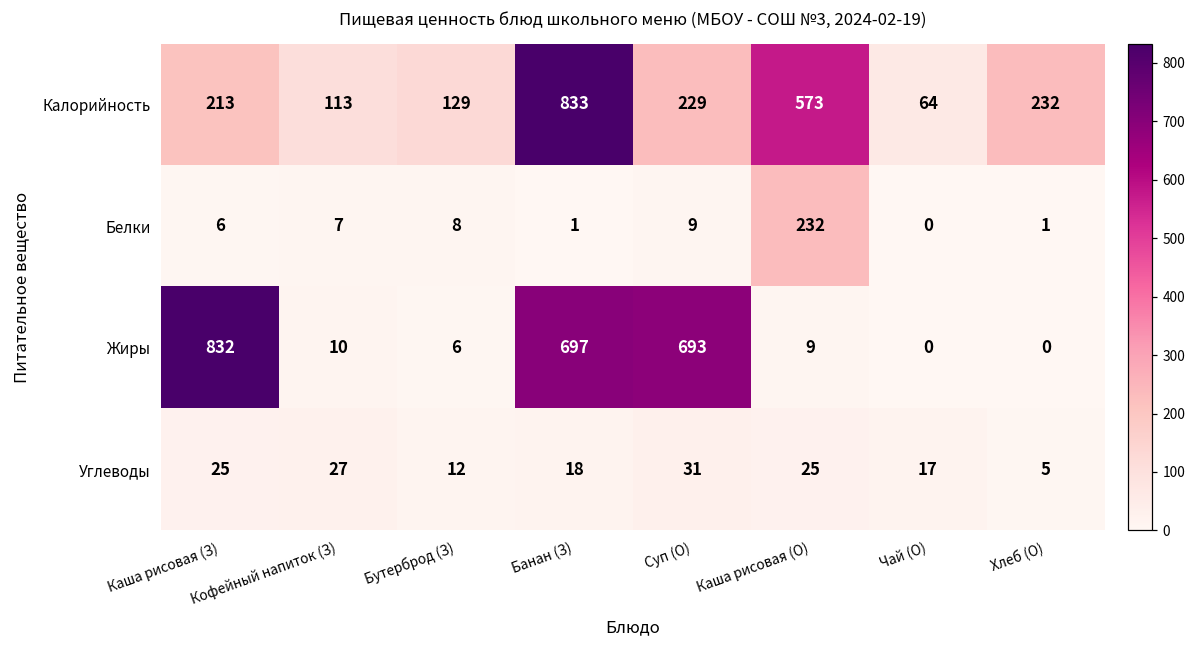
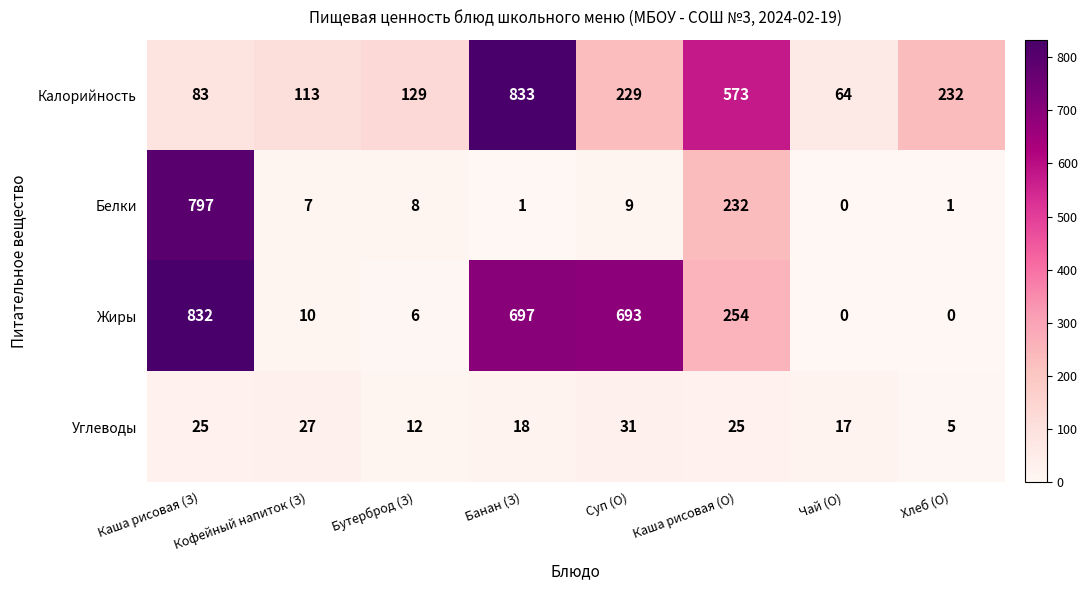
Калорийность, Каша рисовая (З): 213 -> 83
Белки, Каша рисовая (З): 6 -> 797
Жиры, Каша рисовая (О): 9 -> 254
